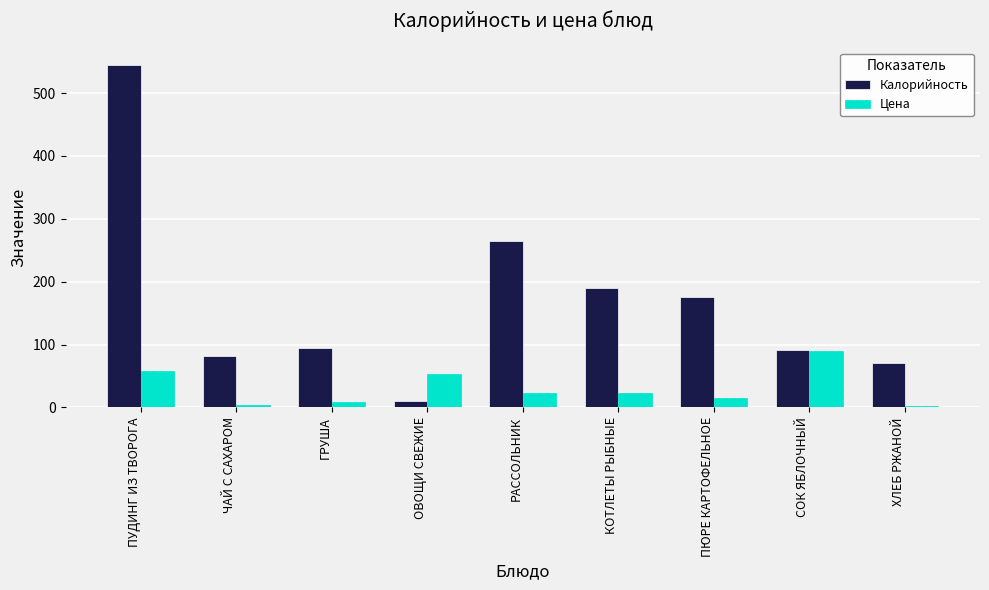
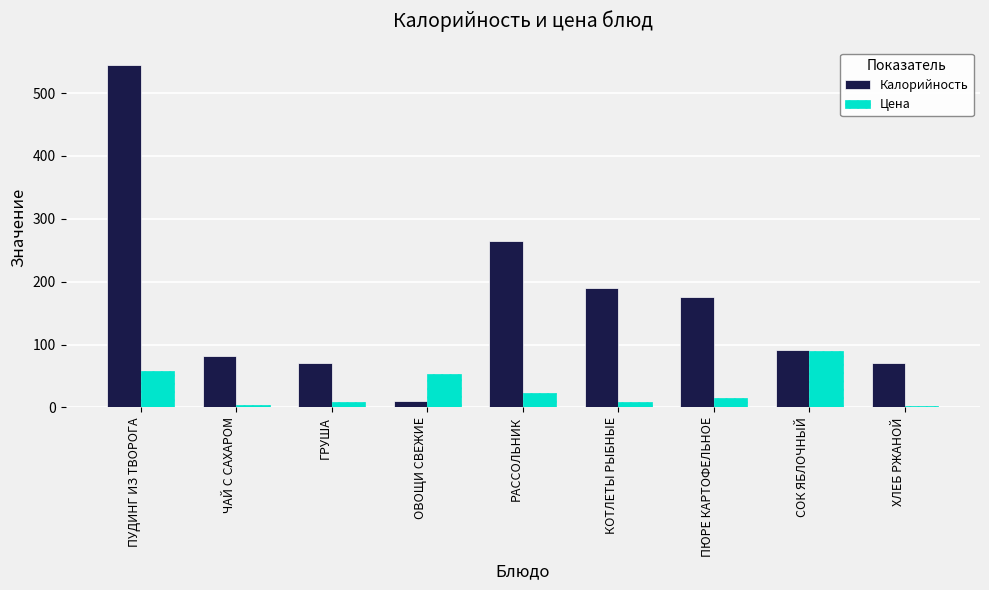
Калорийность, ГРУША: 90 -> 70
Цена, КОТЛЕТЫ РЫБНЫЕ: 20 -> 10
